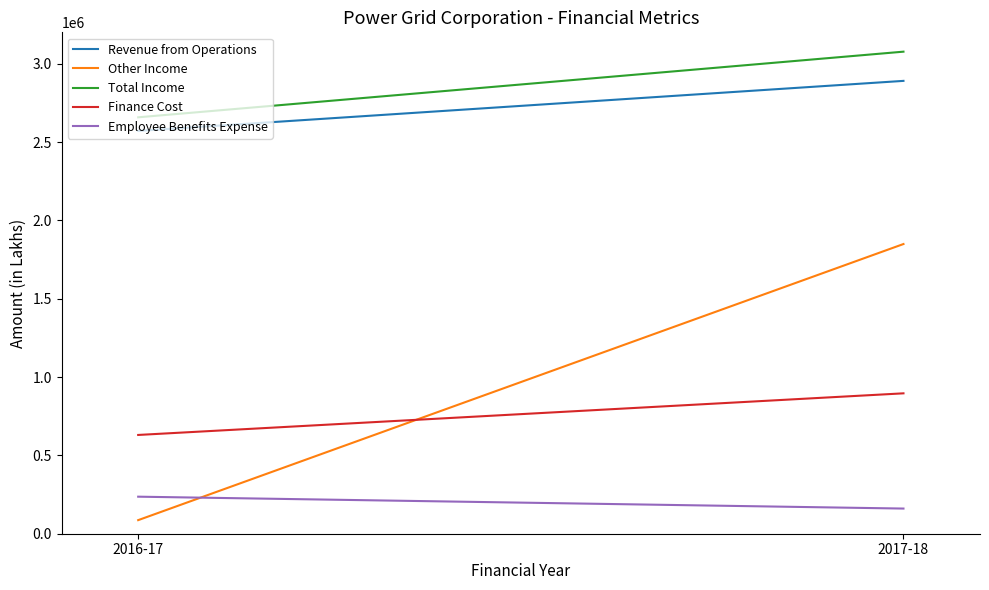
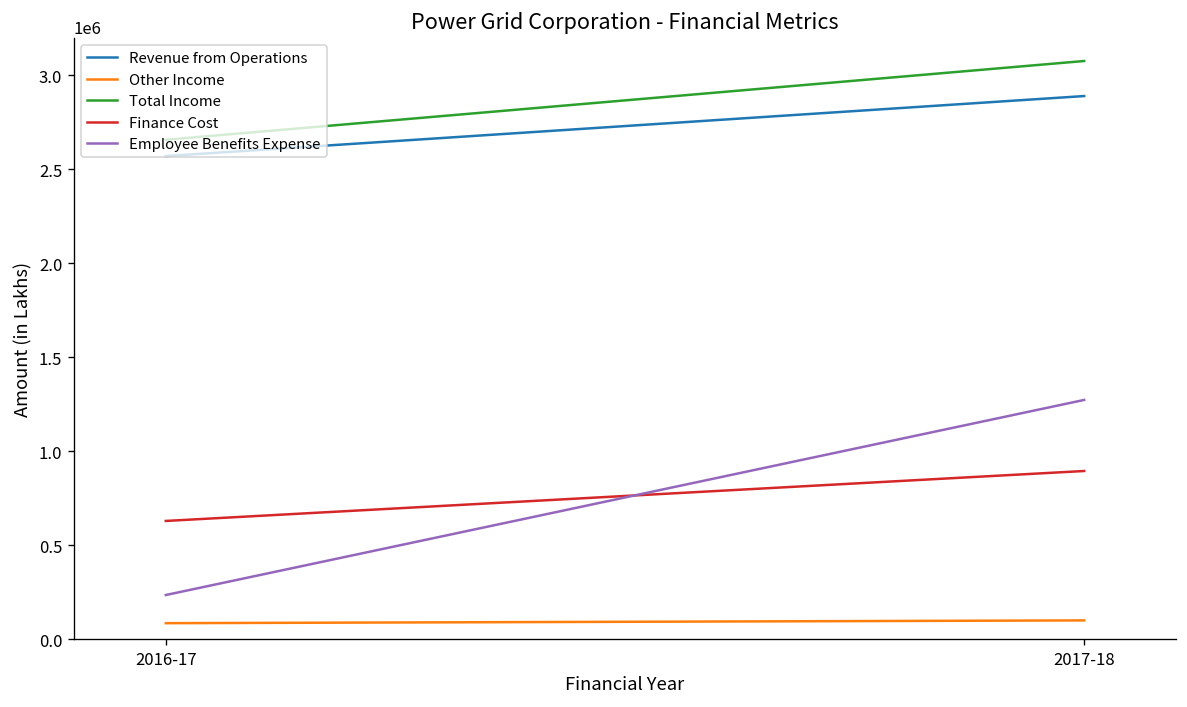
Other Income, 2017-18: 1850000 -> 100000
Employee Benefits Expense, 2017-18: 160000 -> 1270000
